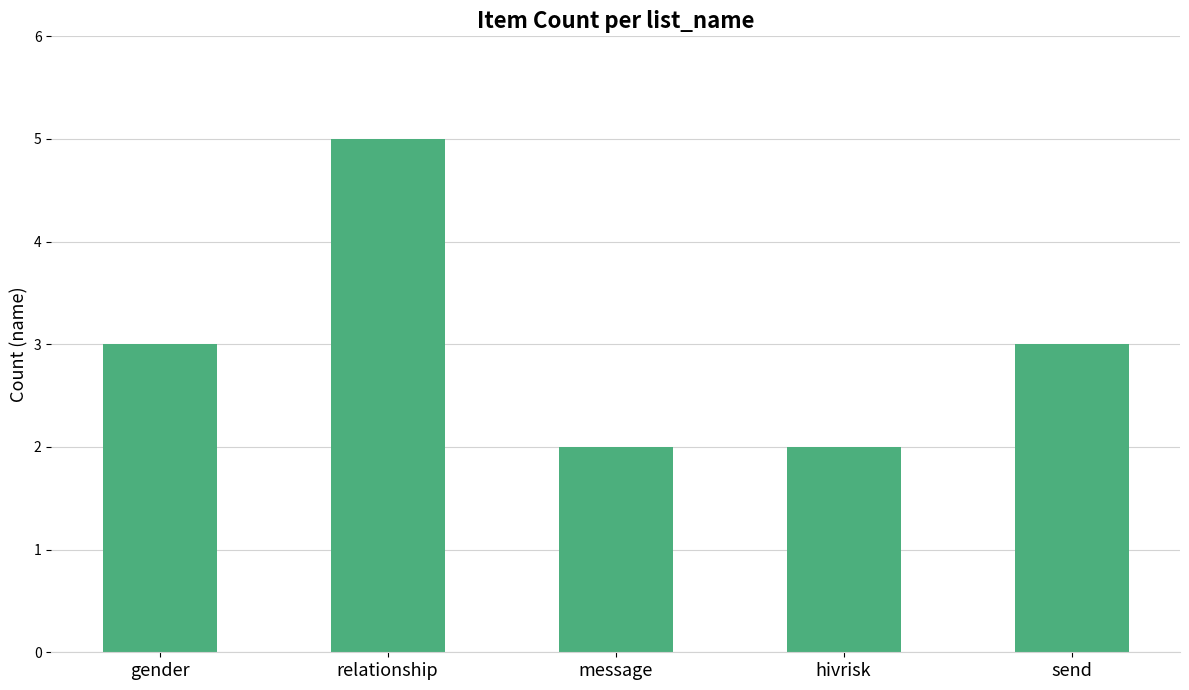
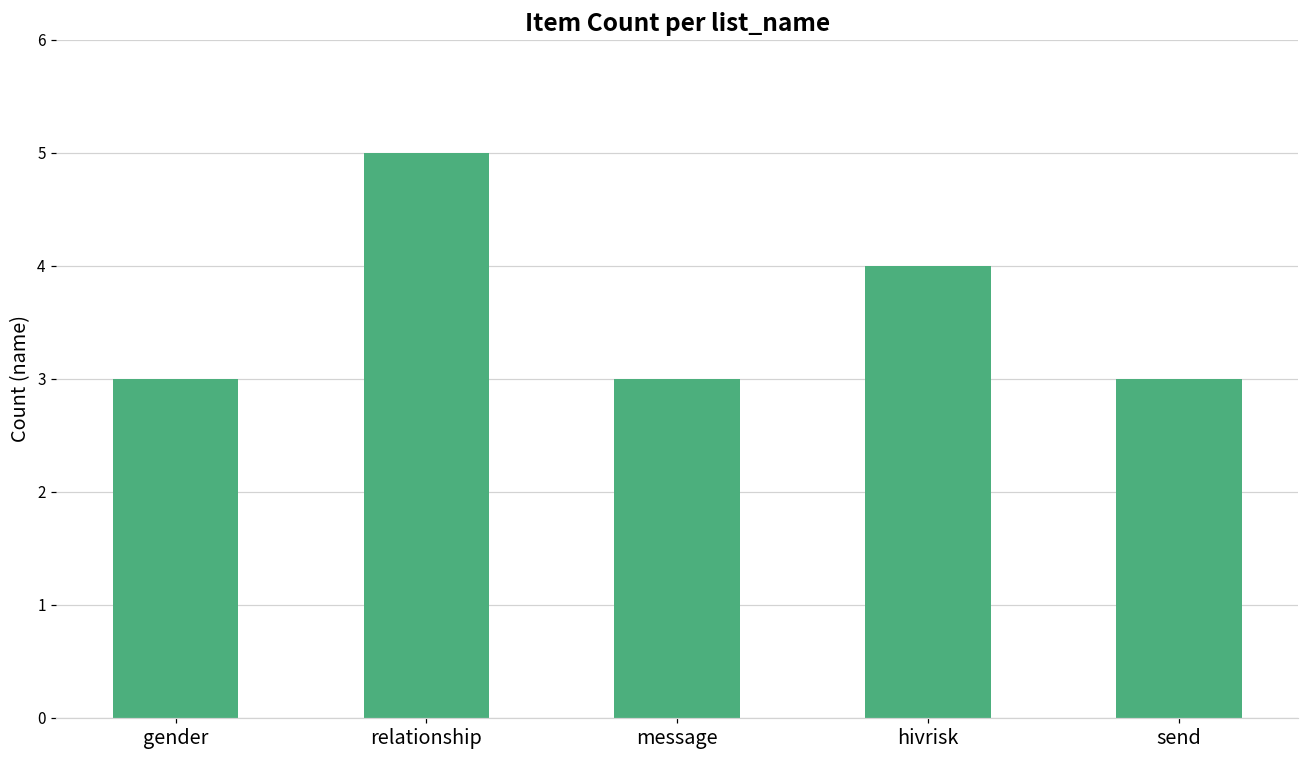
message: 2 -> 3
hivrisk: 2 -> 4
